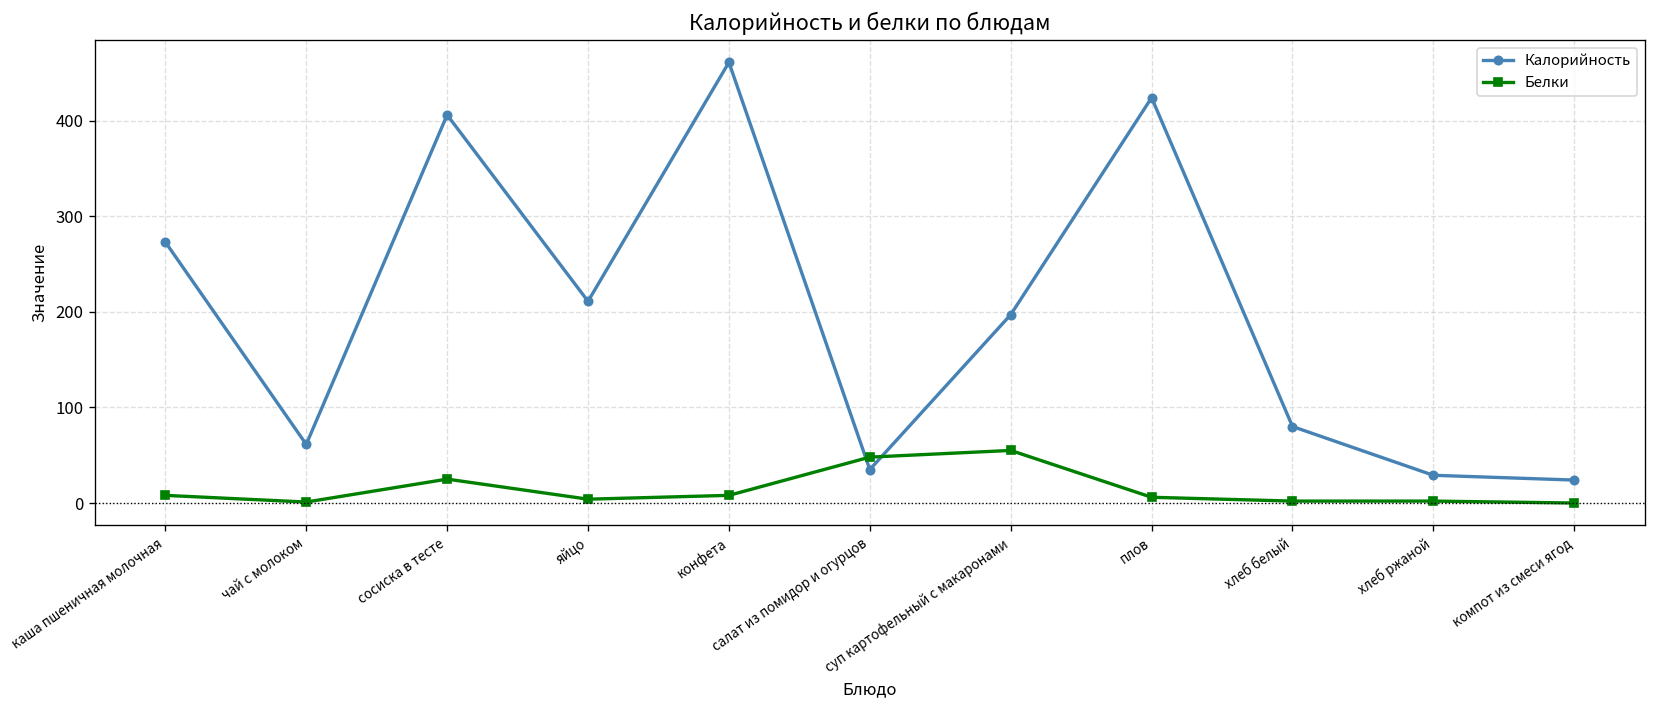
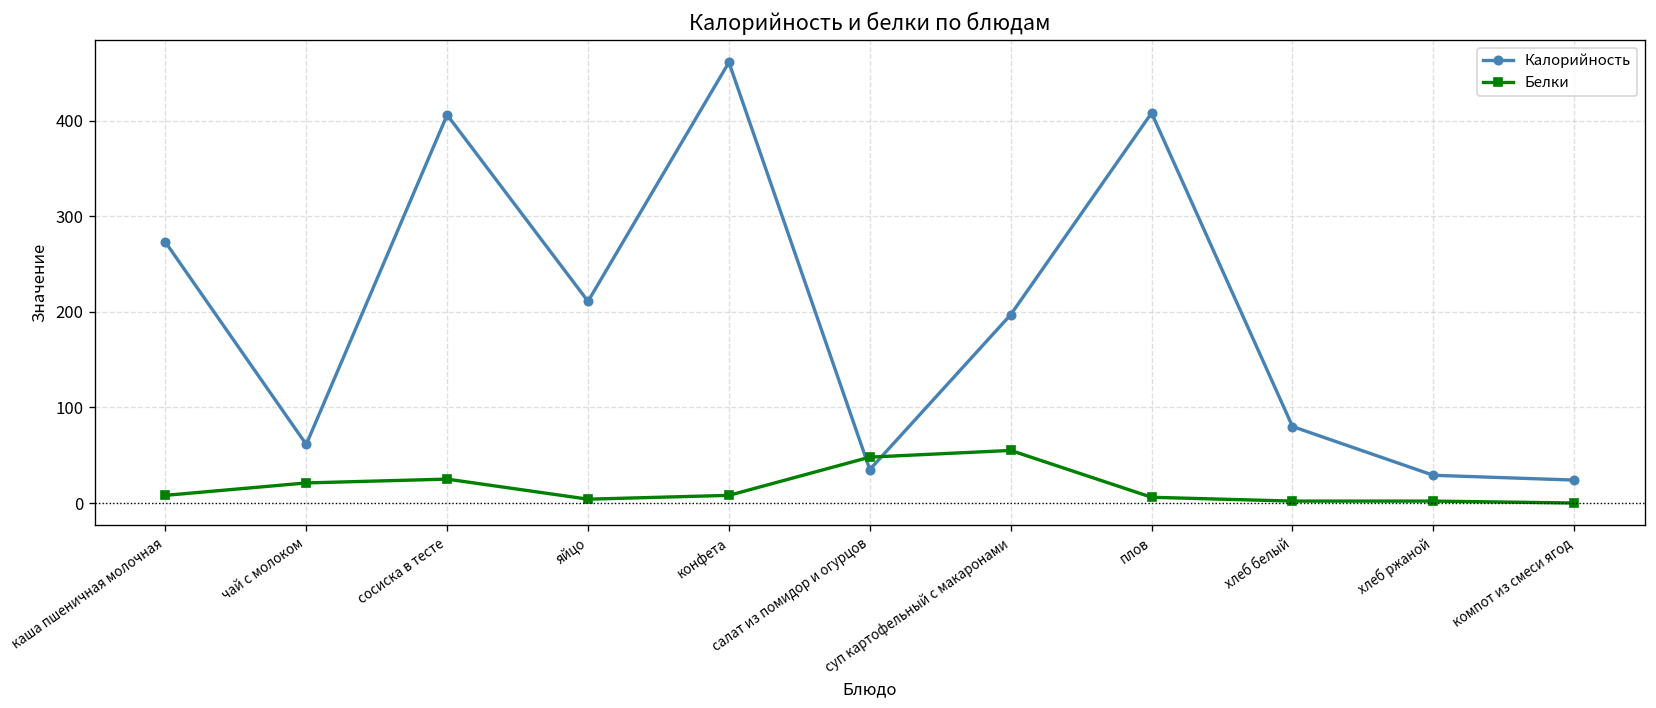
Белки, чай с молоком: 0 -> 20
Калорийность, плов: 420 -> 410
